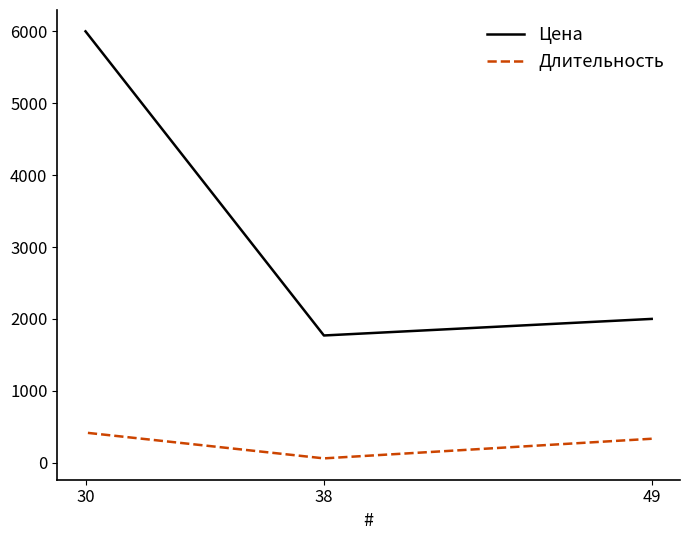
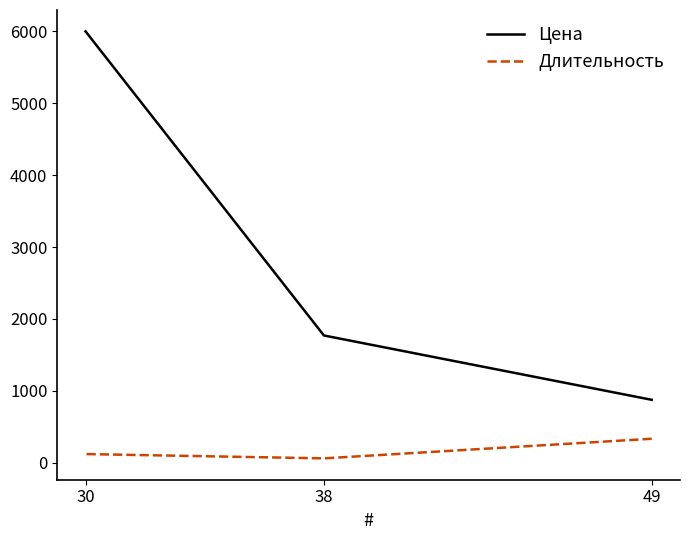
Длительность, 30: 400 -> 100
Цена, 49: 2000 -> 900
